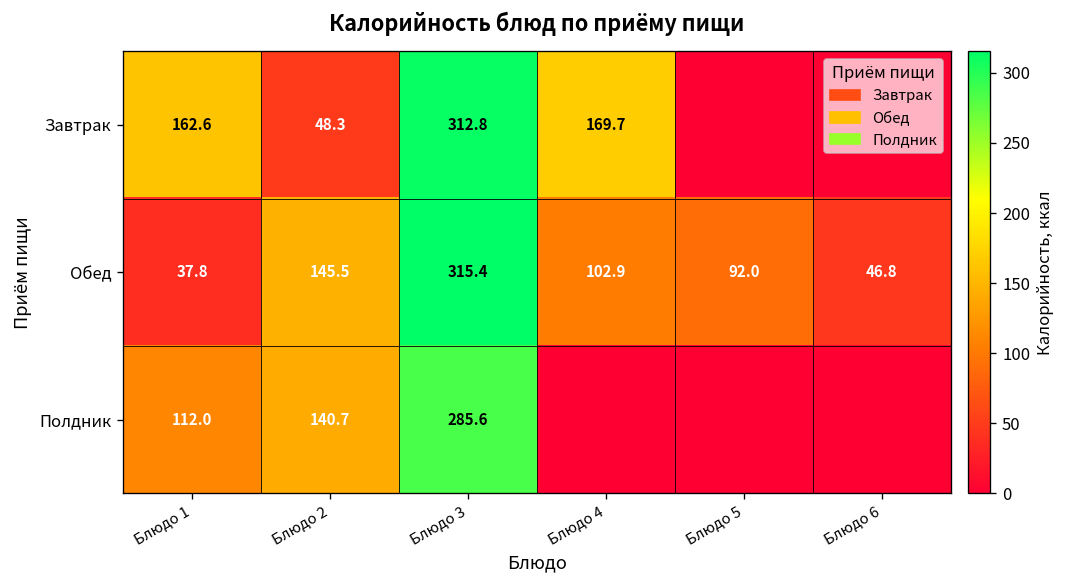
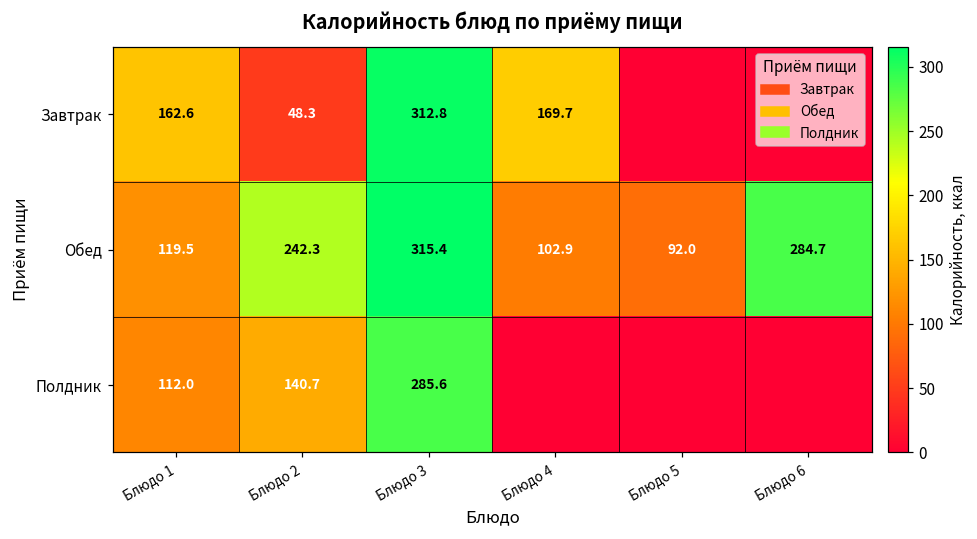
Обед, Блюдо 1: 37.8 -> 119.5
Обед, Блюдо 2: 145.5 -> 242.3
Обед, Блюдо 6: 46.8 -> 284.7
